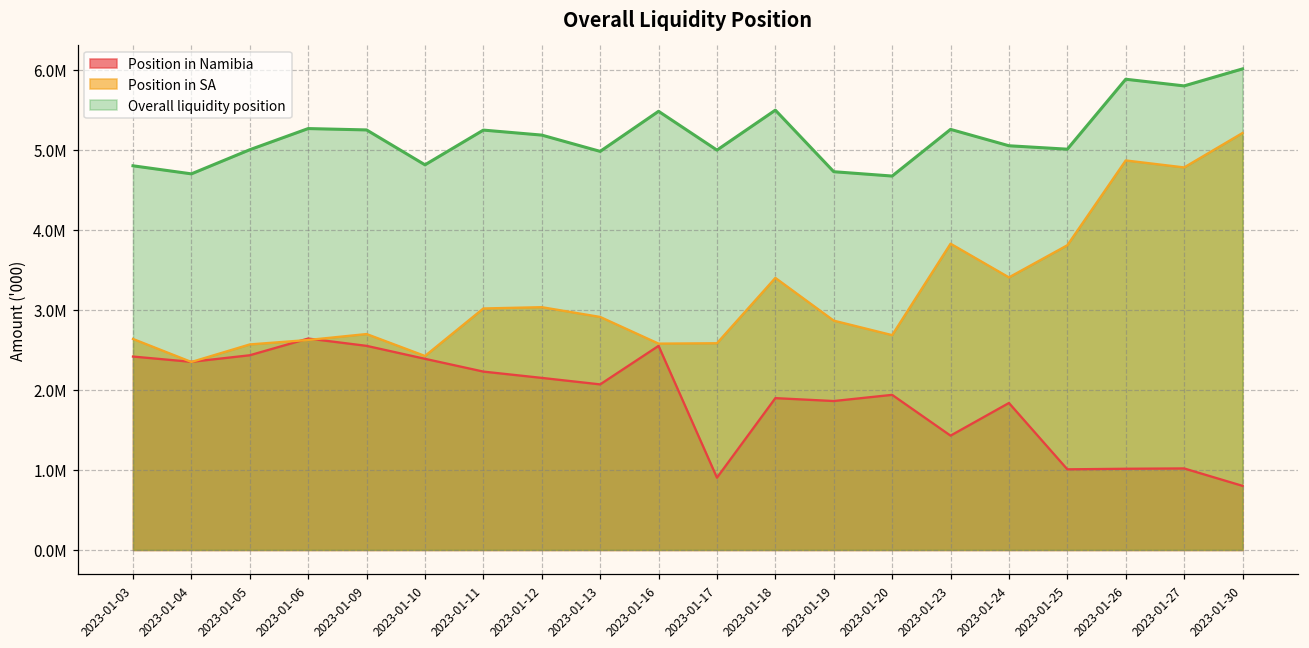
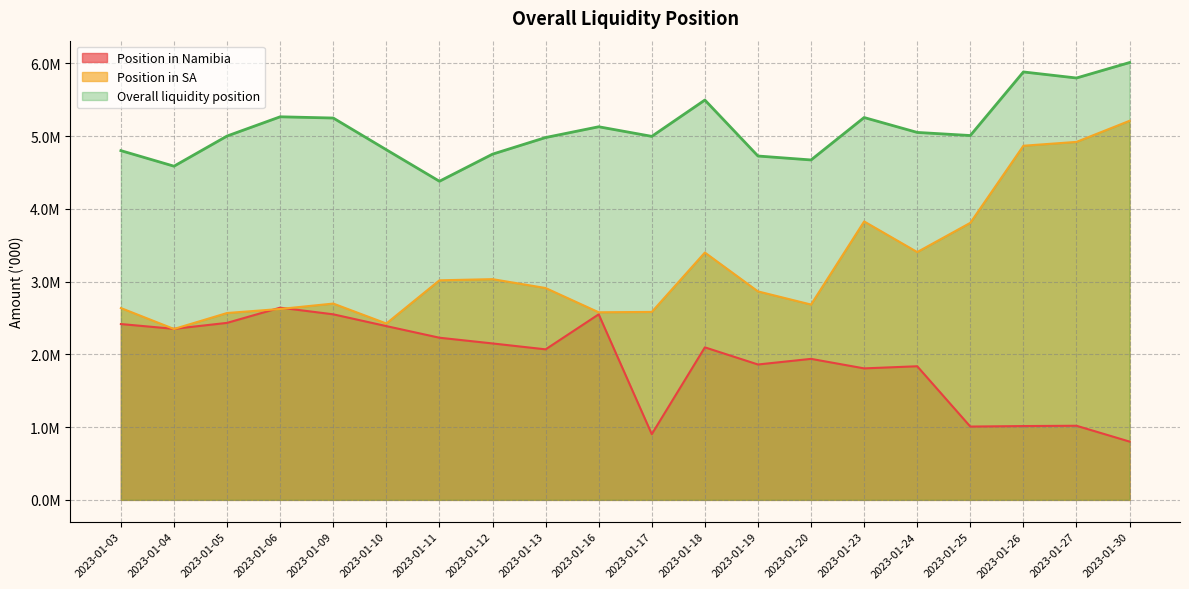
Overall liquidity position, 2023-01-04: 4700000 -> 4600000
Overall liquidity position, 2023-01-11: 5200000 -> 4400000
Overall liquidity position, 2023-01-12: 5200000 -> 4800000
Overall liquidity position, 2023-01-16: 5500000 -> 5100000
Position in Namibia, 2023-01-18: 1900000 -> 2100000
Position in Namibia, 2023-01-23: 1400000 -> 1800000
Position in SA, 2023-01-27: 4800000 -> 4900000
